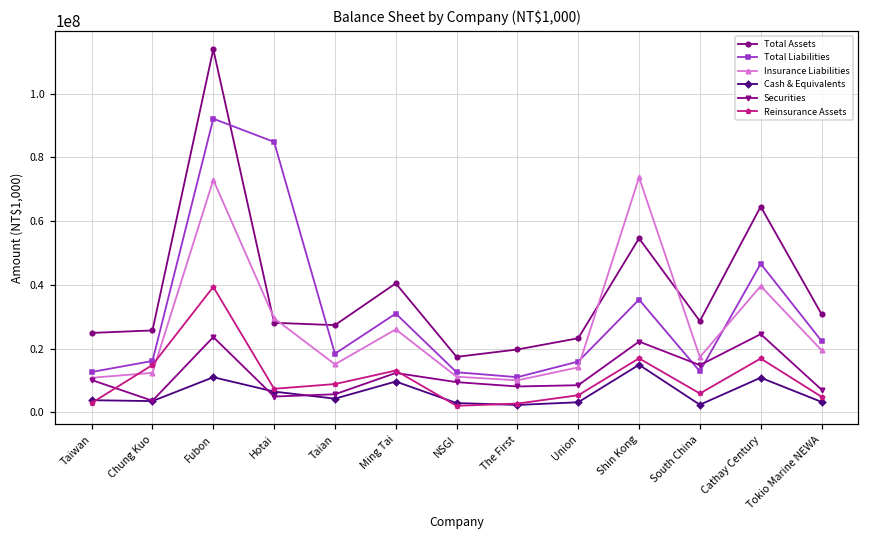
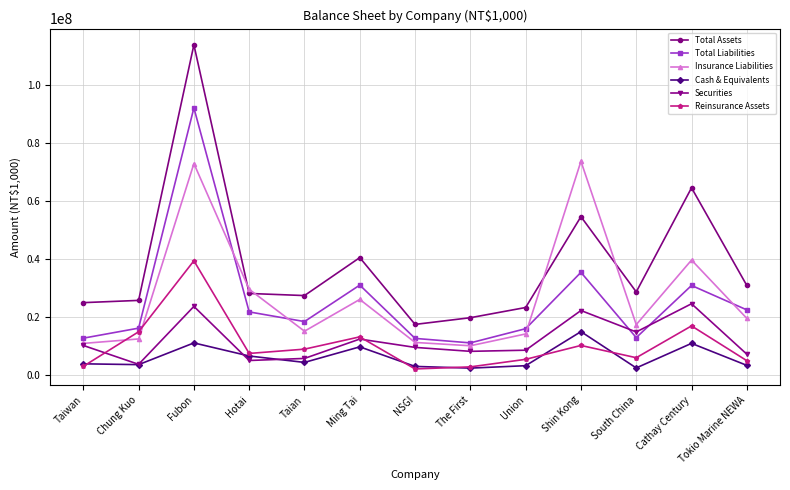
Total Liabilities, Hotai: 85000000 -> 22000000
Reinsurance Assets, Shin Kong: 17000000 -> 10000000
Total Liabilities, Cathay Century: 47000000 -> 31000000
